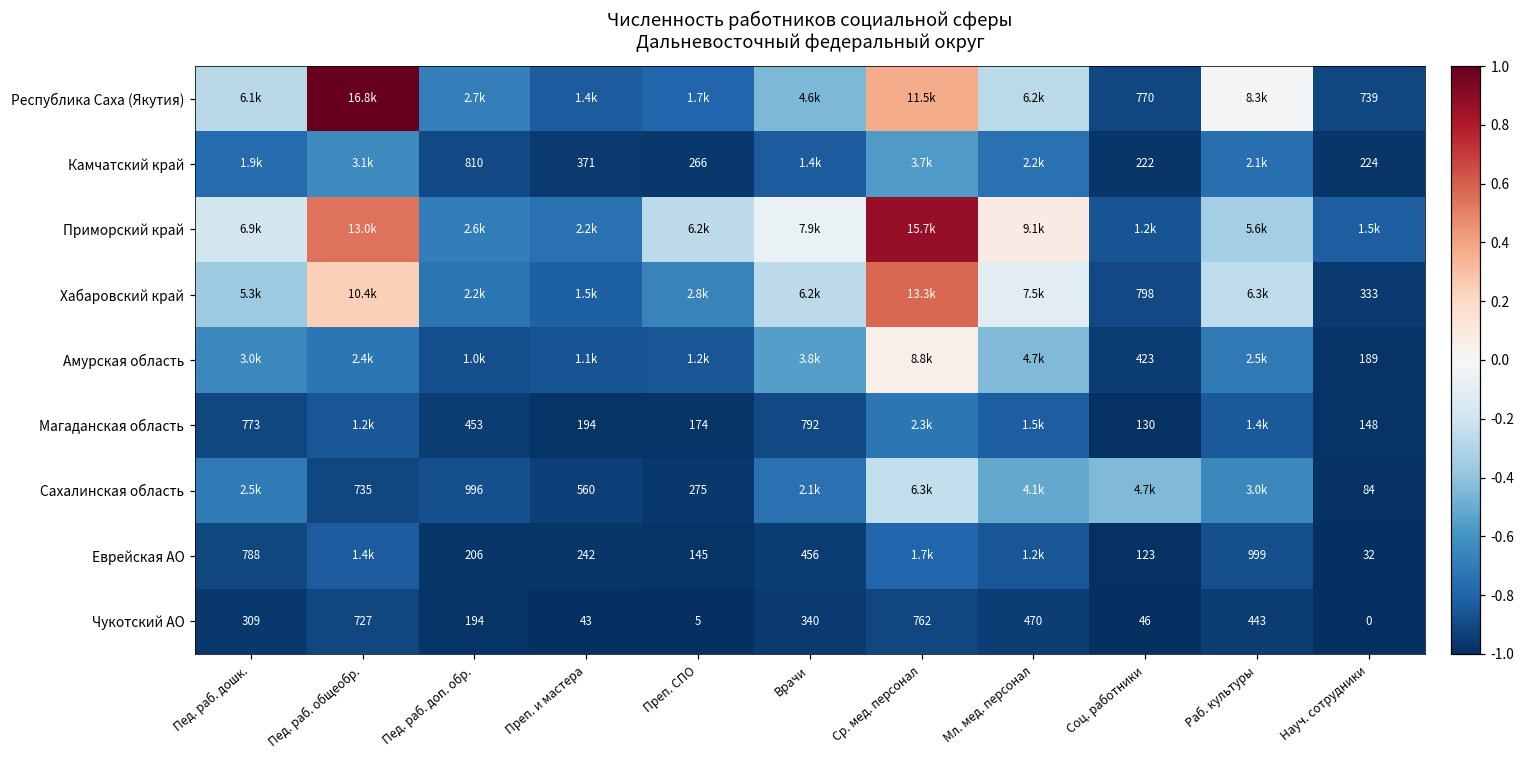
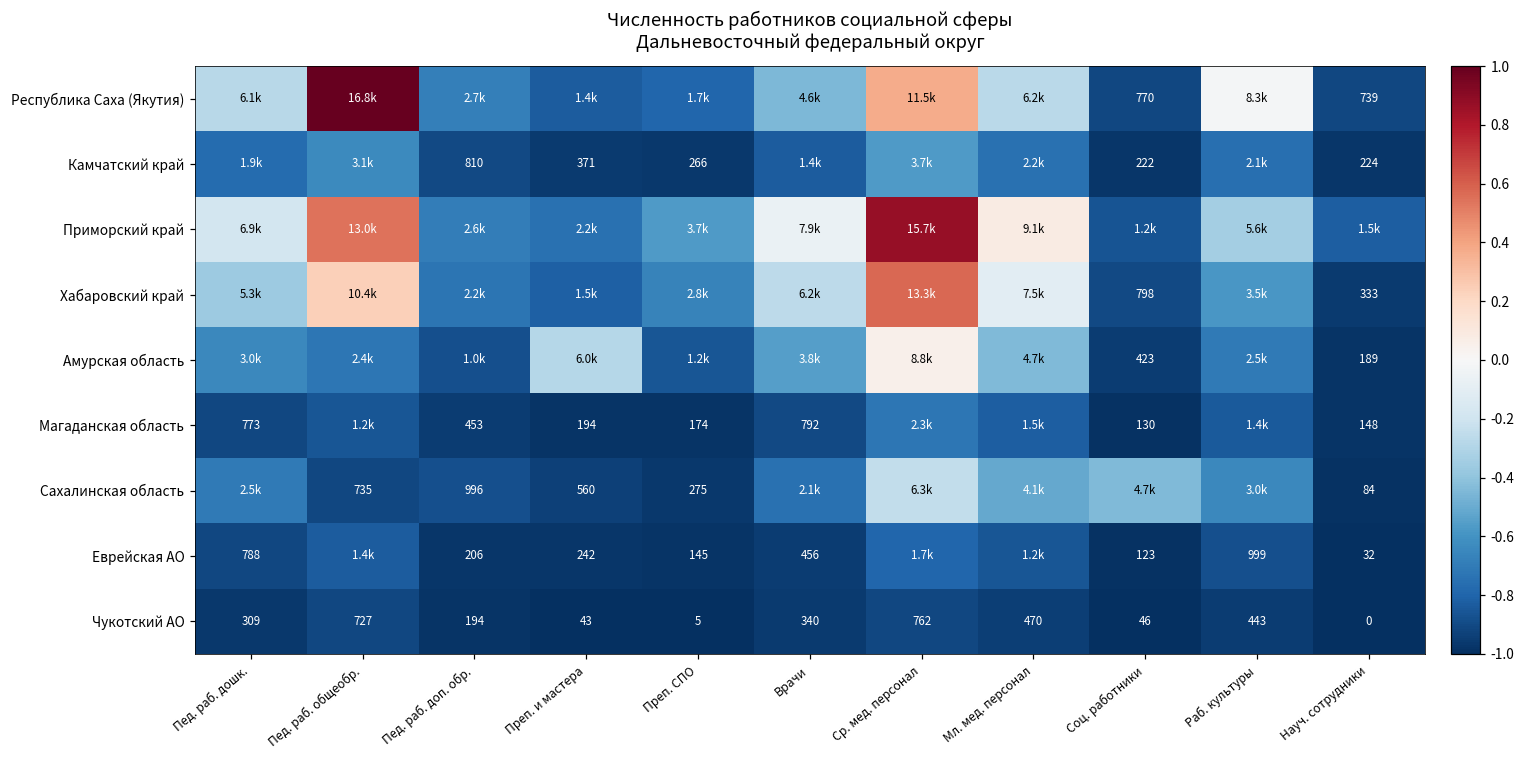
Приморский край, Преп. СПО: 6.2k -> 3.7k
Хабаровский край, Раб. культуры: 6.3k -> 3.5k
Амурская область, Преп. и мастера: 1.1k -> 6.0k
